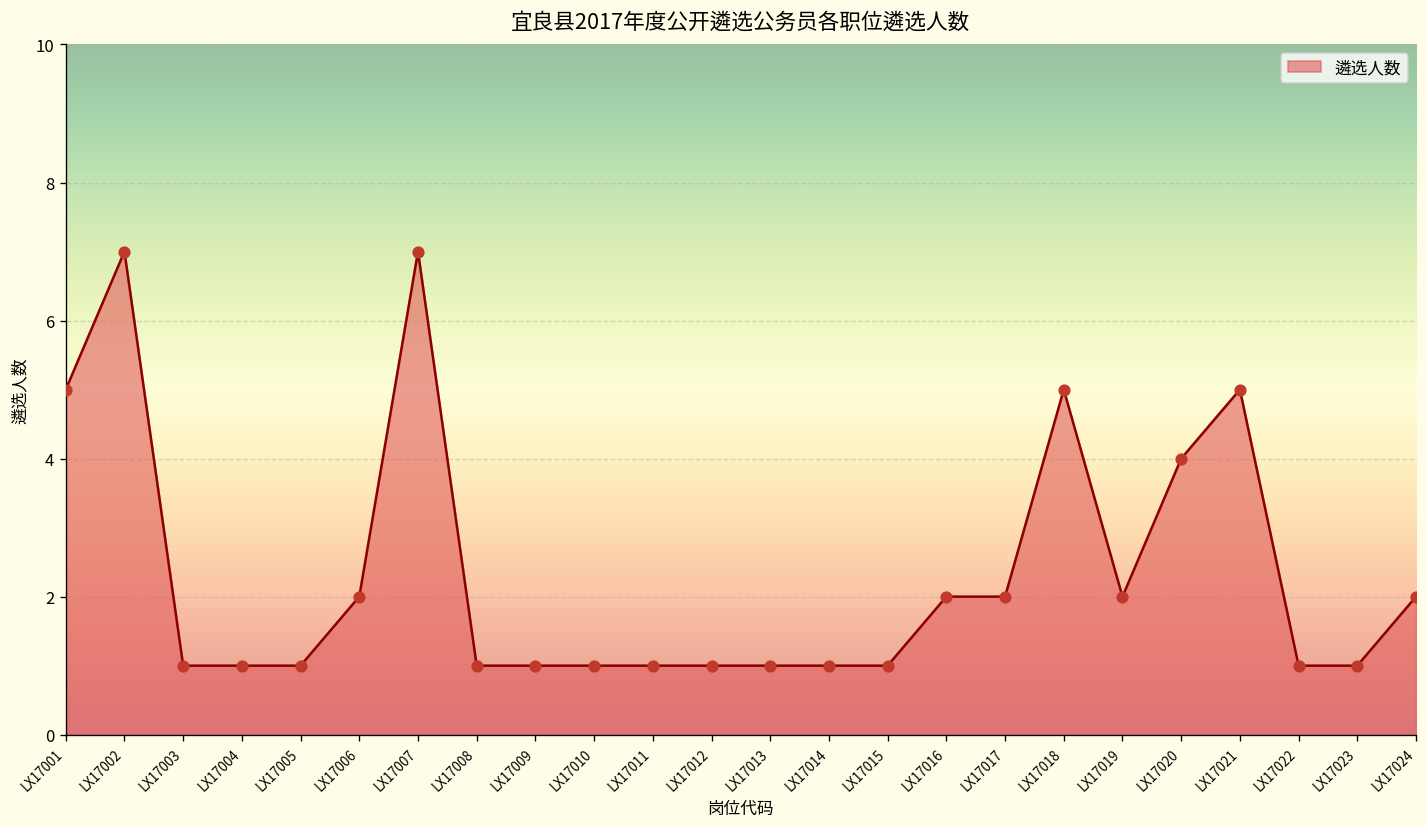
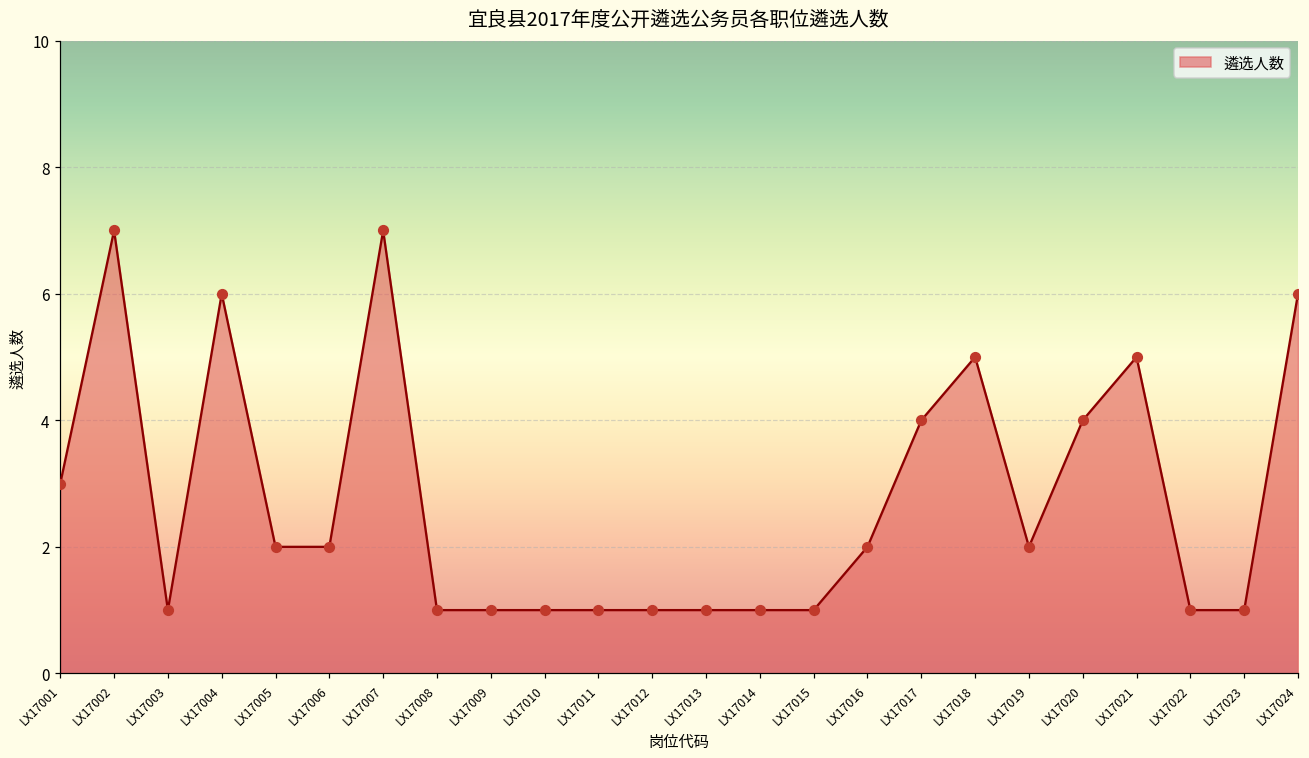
LX17001: 5 -> 3
LX17004: 1 -> 6
LX17005: 1 -> 2
LX17017: 2 -> 4
LX17024: 2 -> 6
